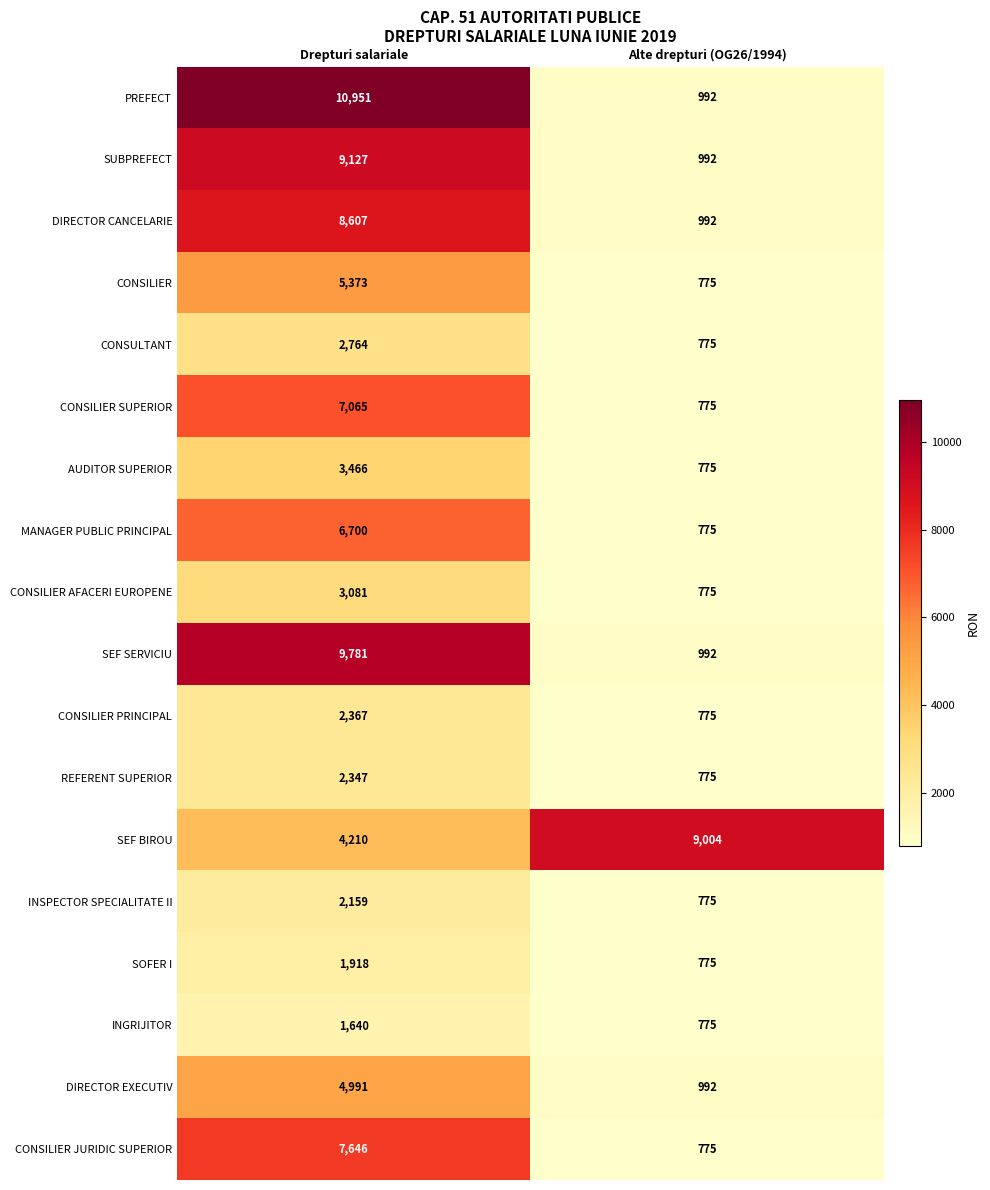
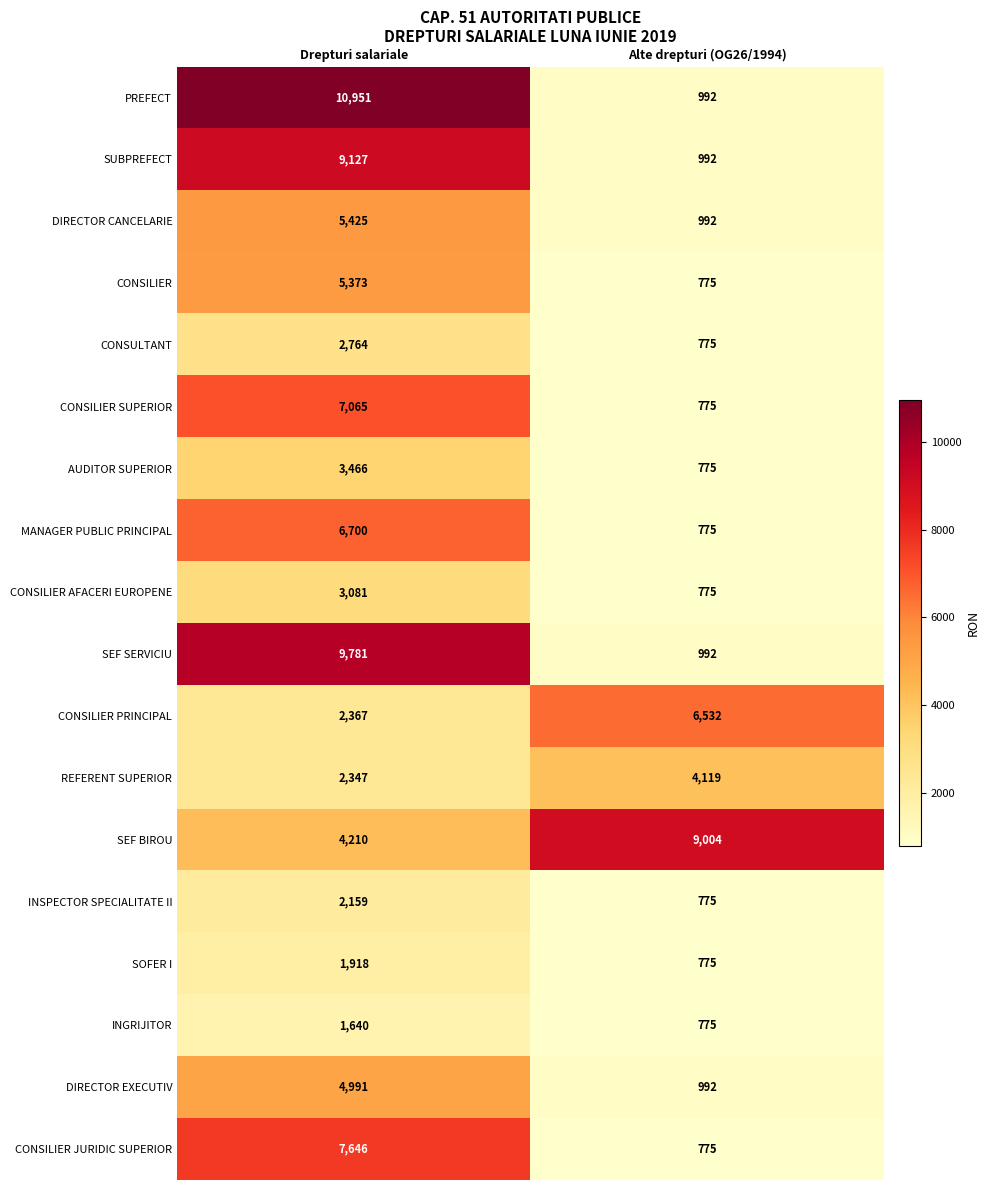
DIRECTOR CANCELARIE, Drepturi salariale: 8,607 -> 5,425
CONSILIER PRINCIPAL, Alte drepturi (OG26/1994): 775 -> 6,532
REFERENT SUPERIOR, Alte drepturi (OG26/1994): 775 -> 4,119
